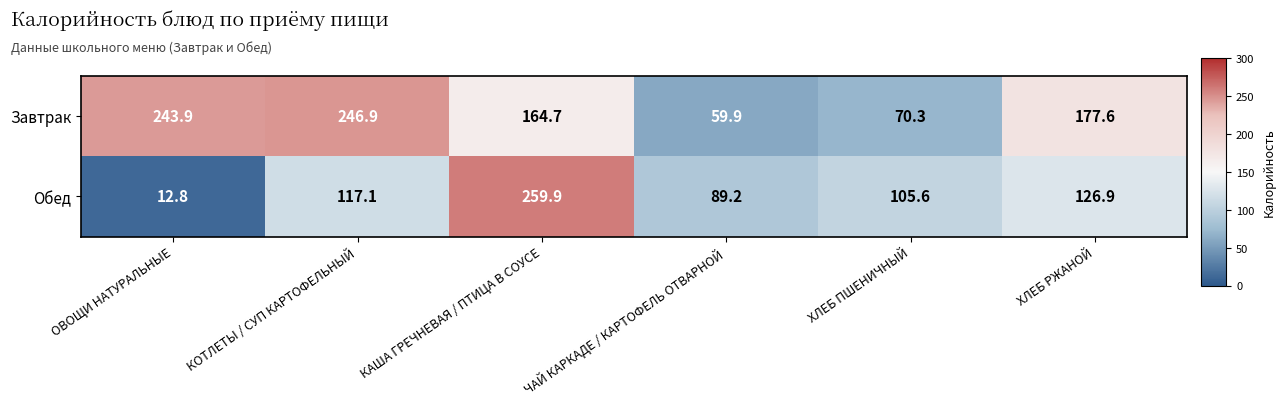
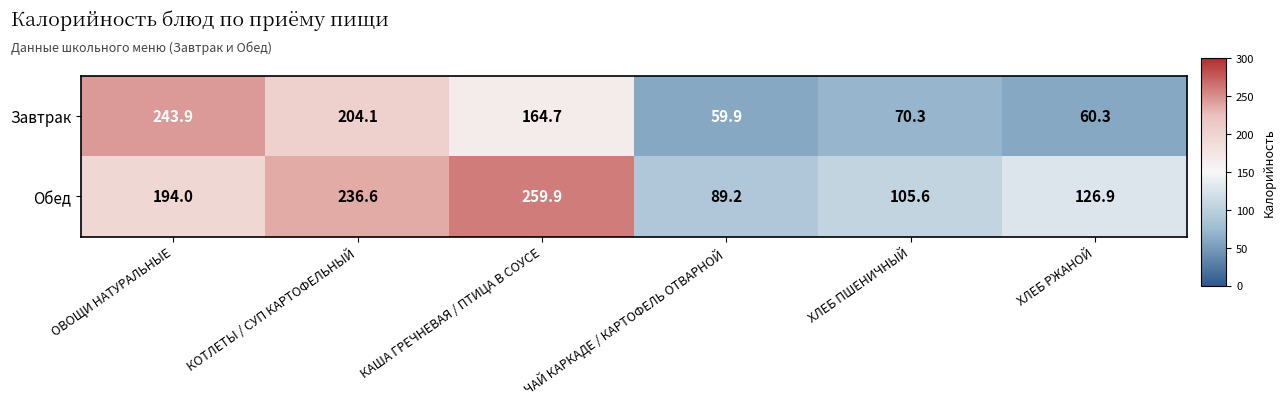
Завтрак, КОТЛЕТЫ / СУП КАРТОФЕЛЬНЫЙ: 246.9 -> 204.1
Завтрак, ХЛЕБ РЖАНОЙ: 177.6 -> 60.3
Обед, ОВОЩИ НАТУРАЛЬНЫЕ: 12.8 -> 194.0
Обед, КОТЛЕТЫ / СУП КАРТОФЕЛЬНЫЙ: 117.1 -> 236.6
